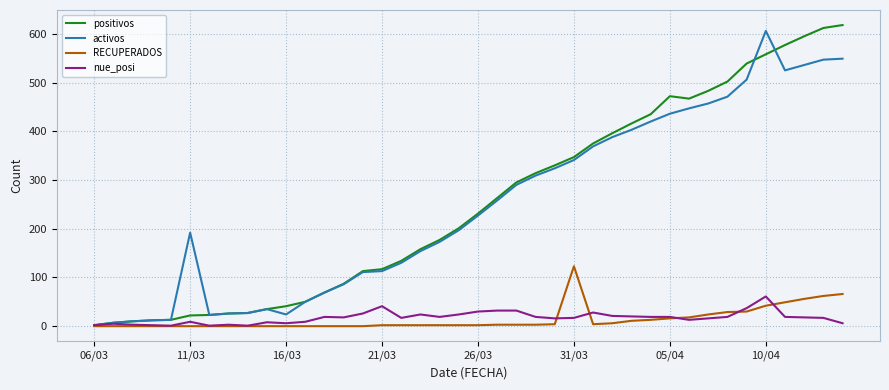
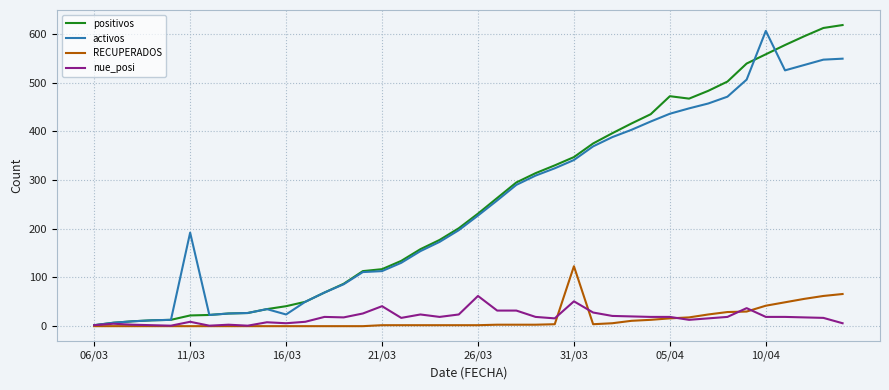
nue_posi, 26/03: 30 -> 60
nue_posi, 31/03: 20 -> 50
nue_posi, 10/04: 60 -> 20
